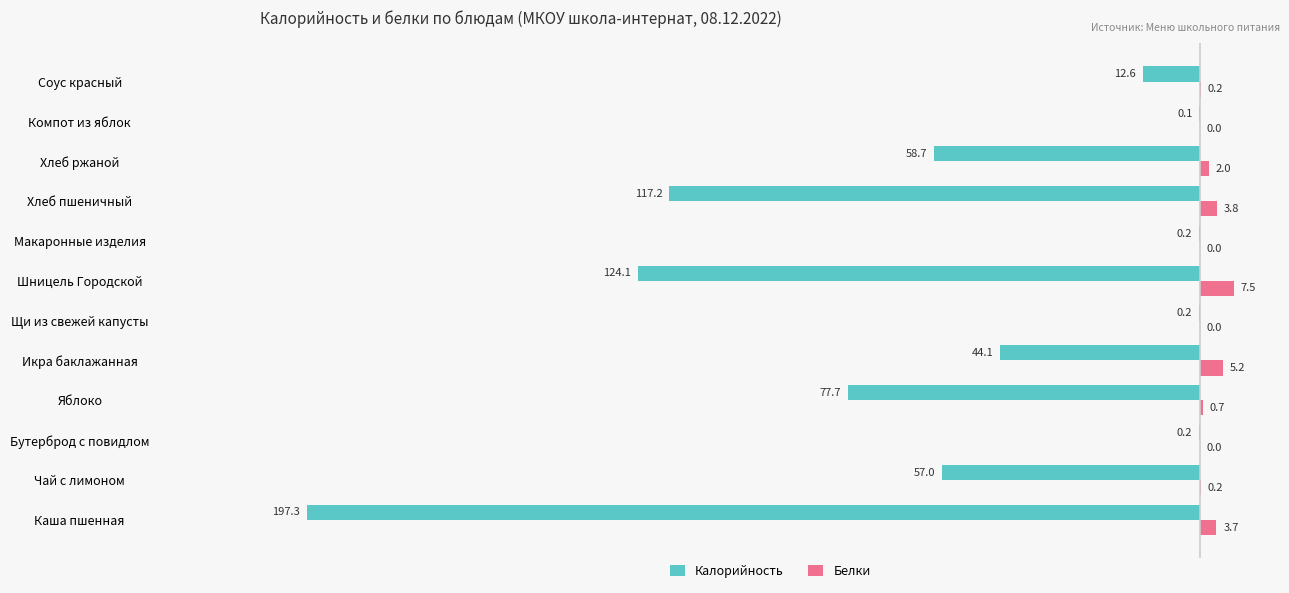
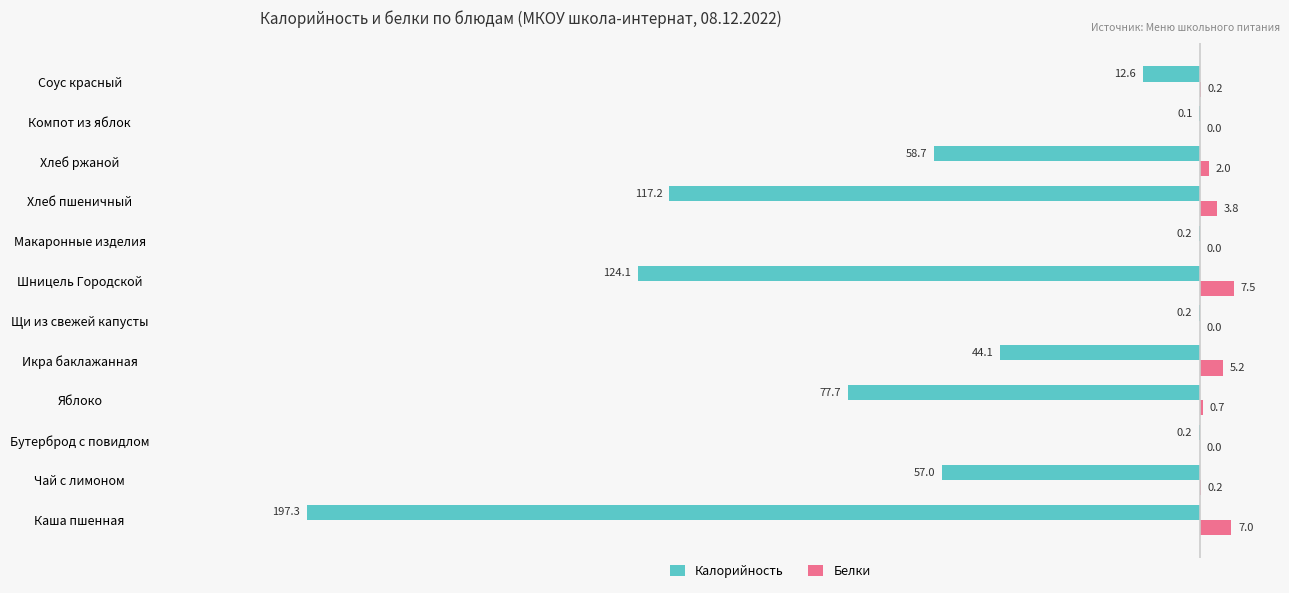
Белки, Каша пшенная: 3.7 -> 7.0
